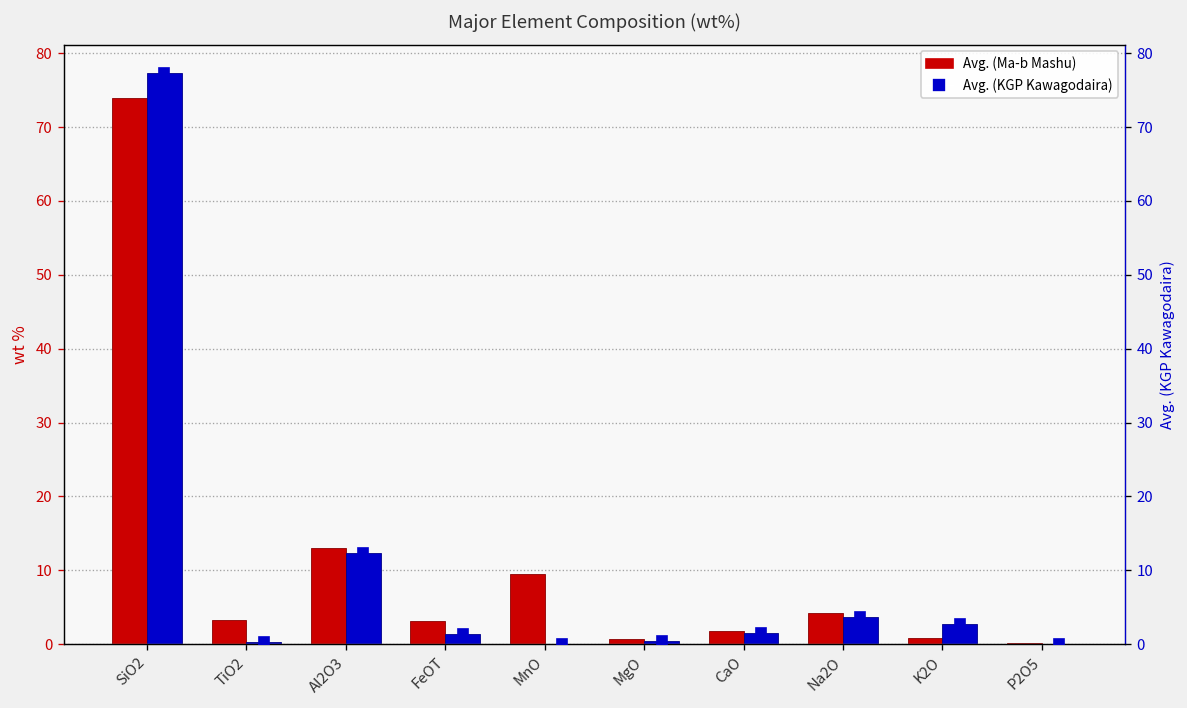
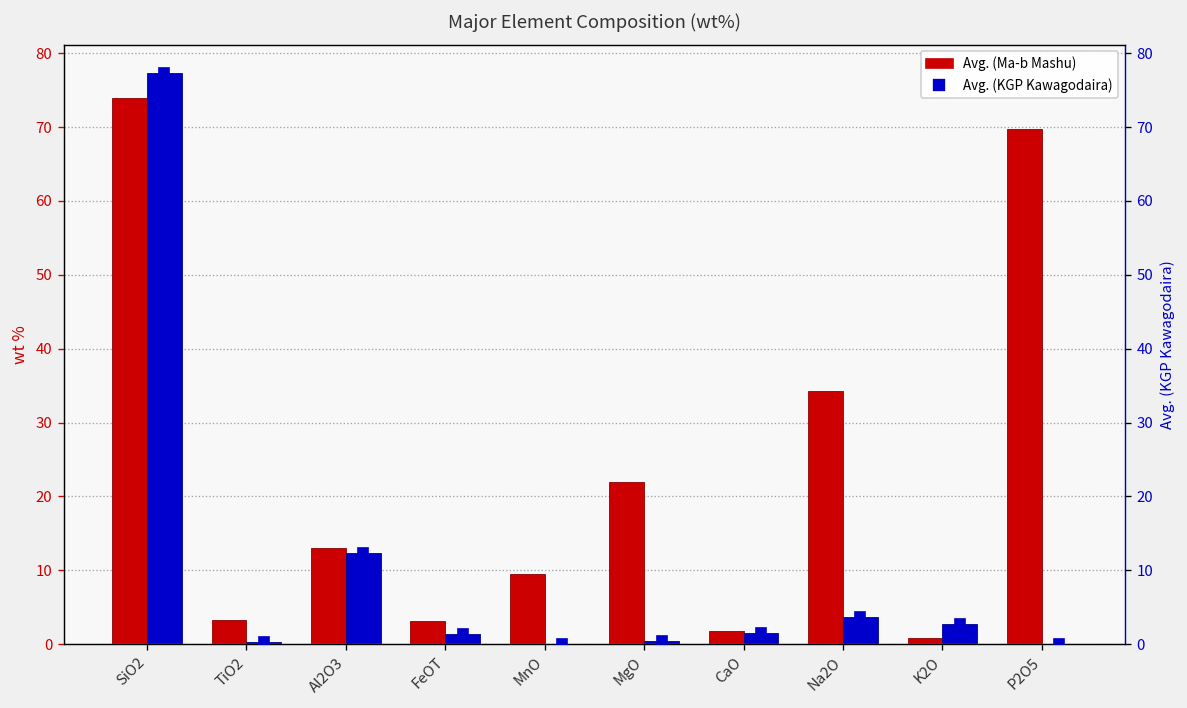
Avg. (Ma-b Mashu), MgO: 1 -> 22
Avg. (Ma-b Mashu), Na2O: 4 -> 34
Avg. (Ma-b Mashu), P2O5: 0 -> 70
